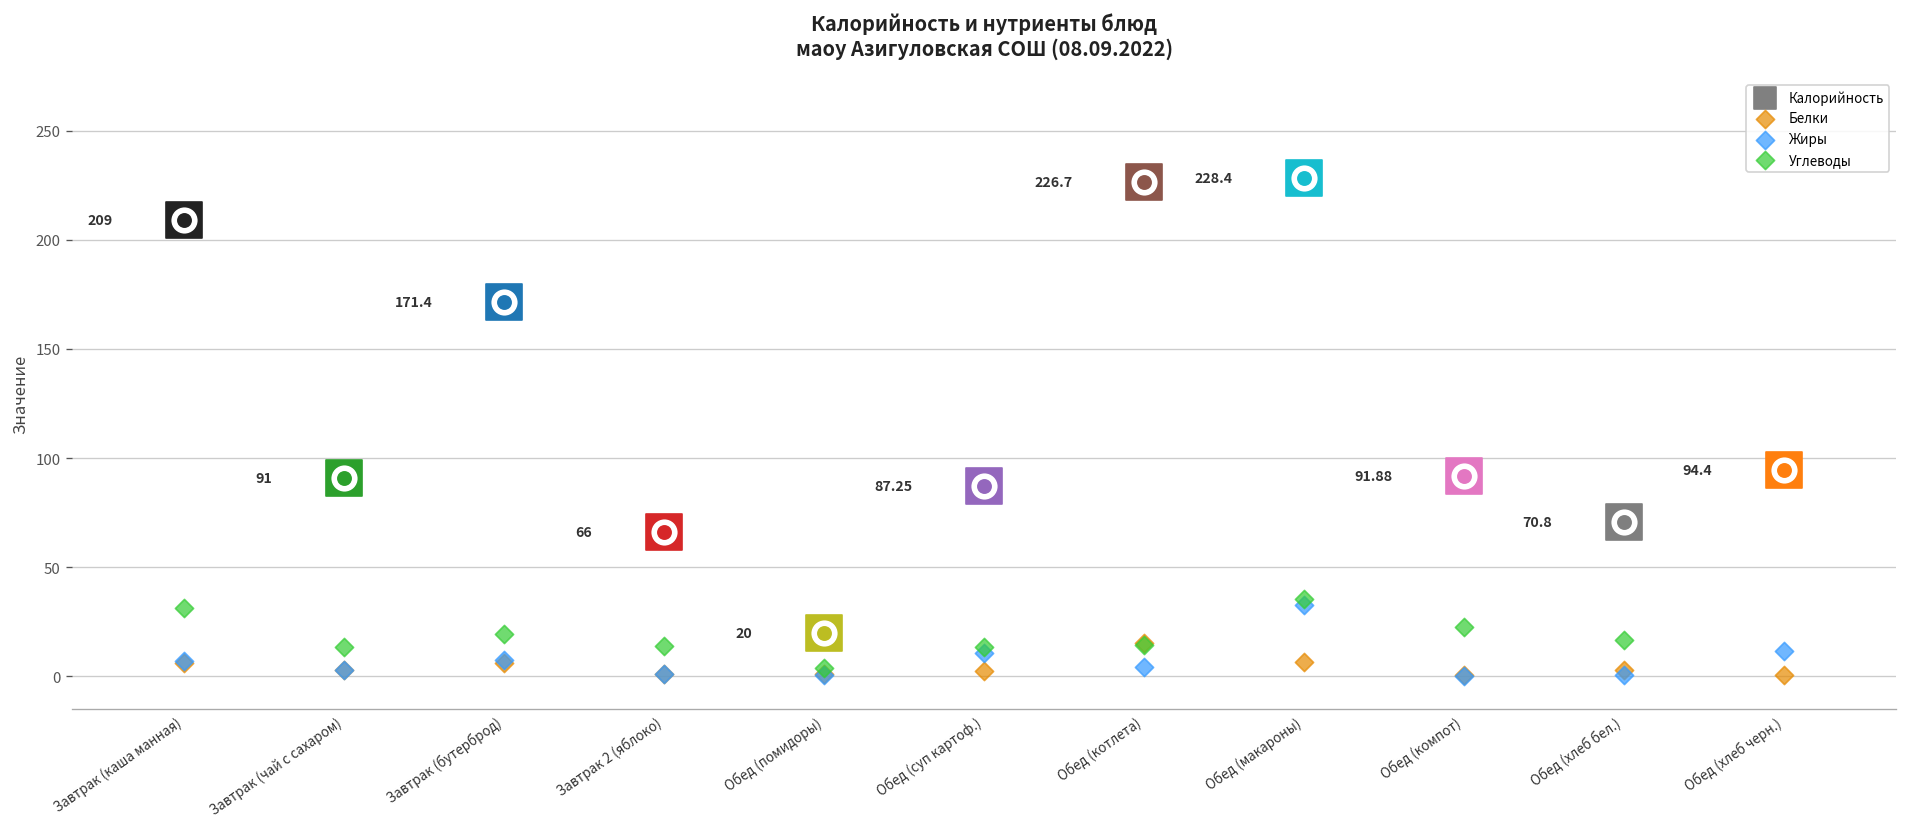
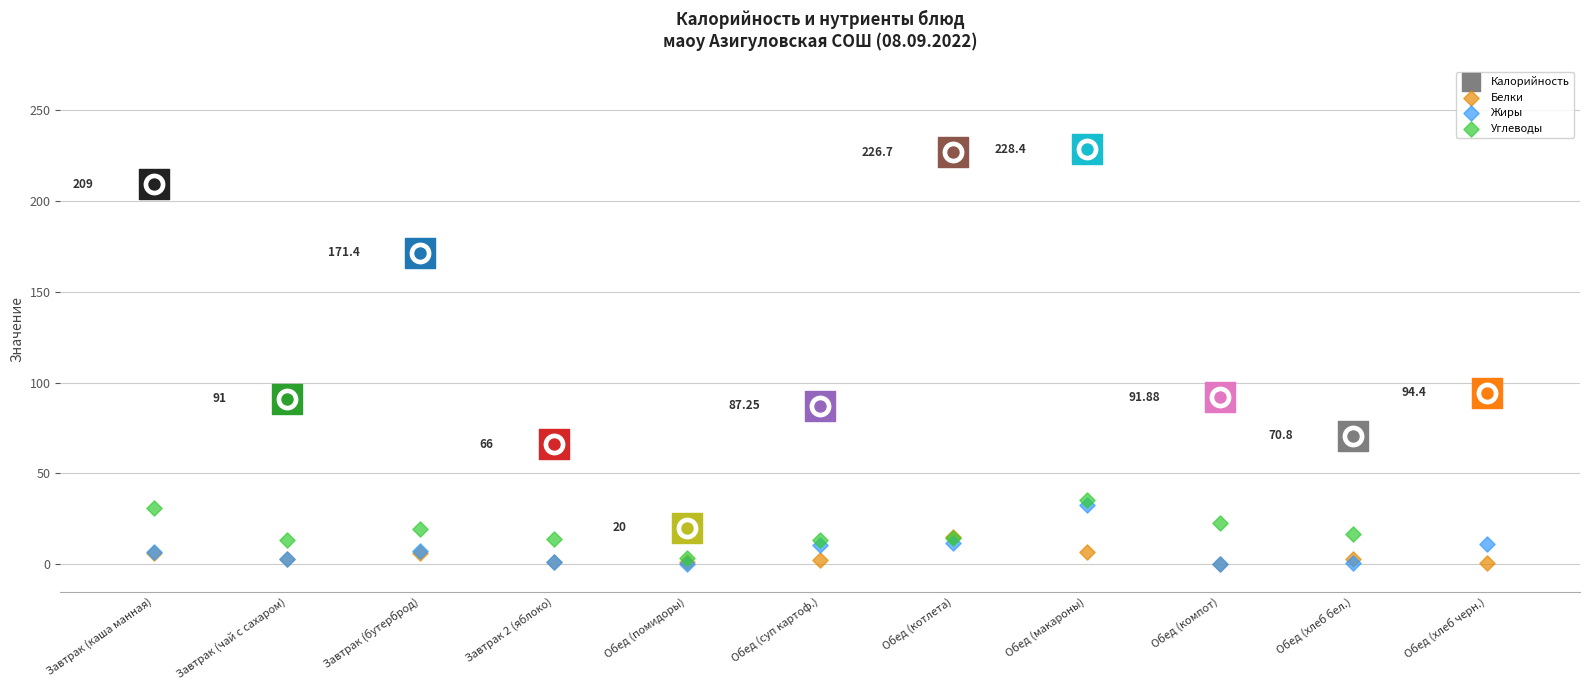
Жиры, Обед (котлета): 4 -> 12
